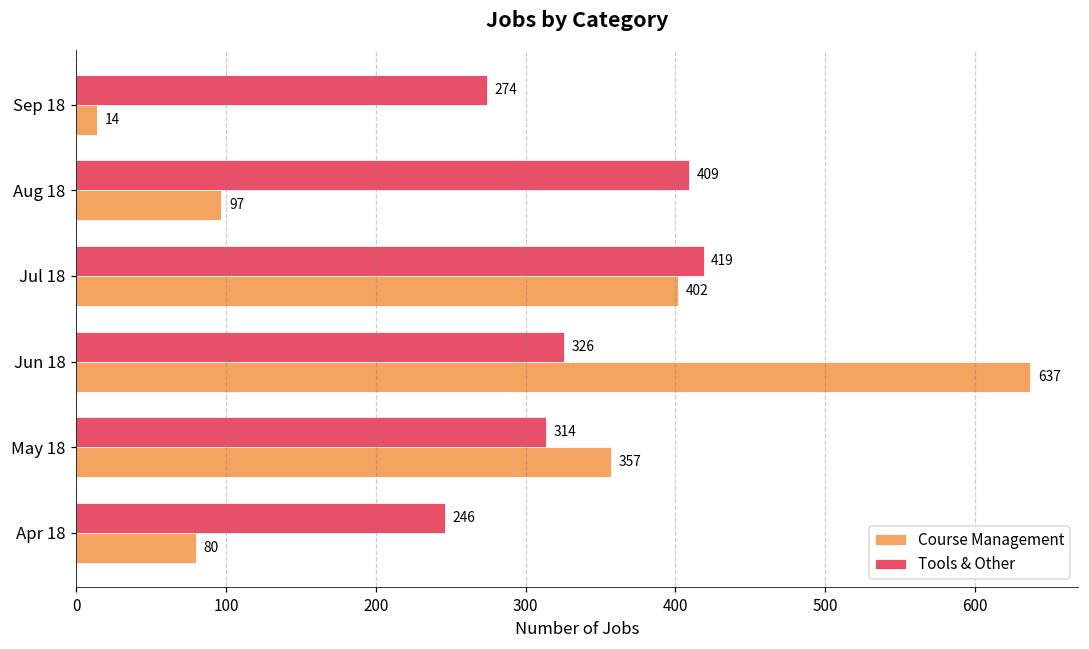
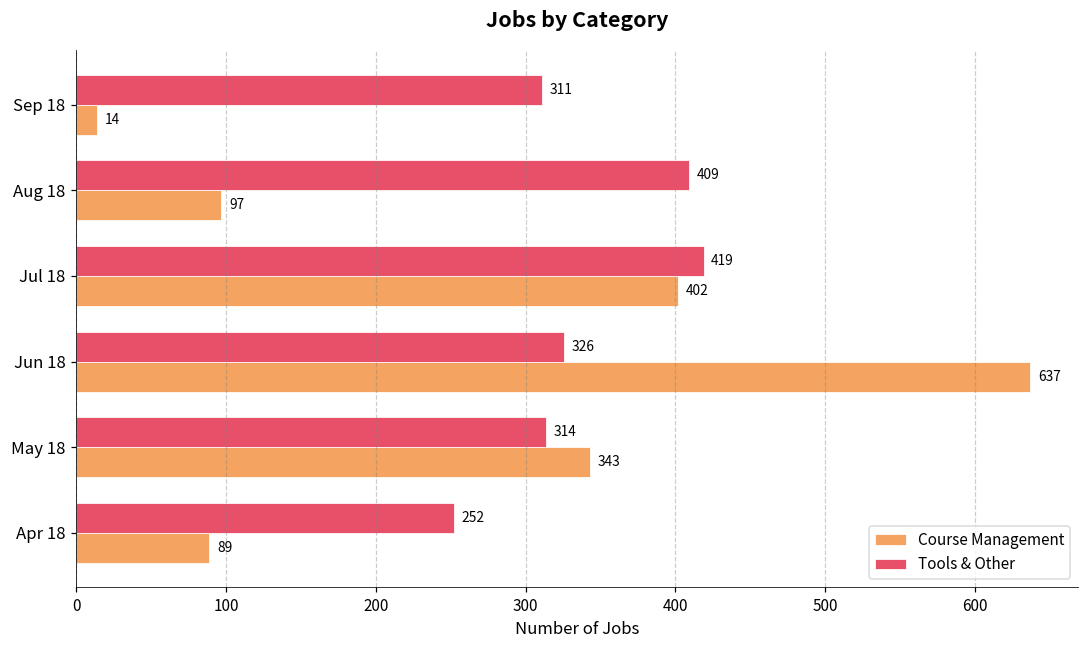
Tools & Other, Sep 18: 274 -> 311
Course Management, May 18: 357 -> 343
Tools & Other, Apr 18: 246 -> 252
Course Management, Apr 18: 80 -> 89
